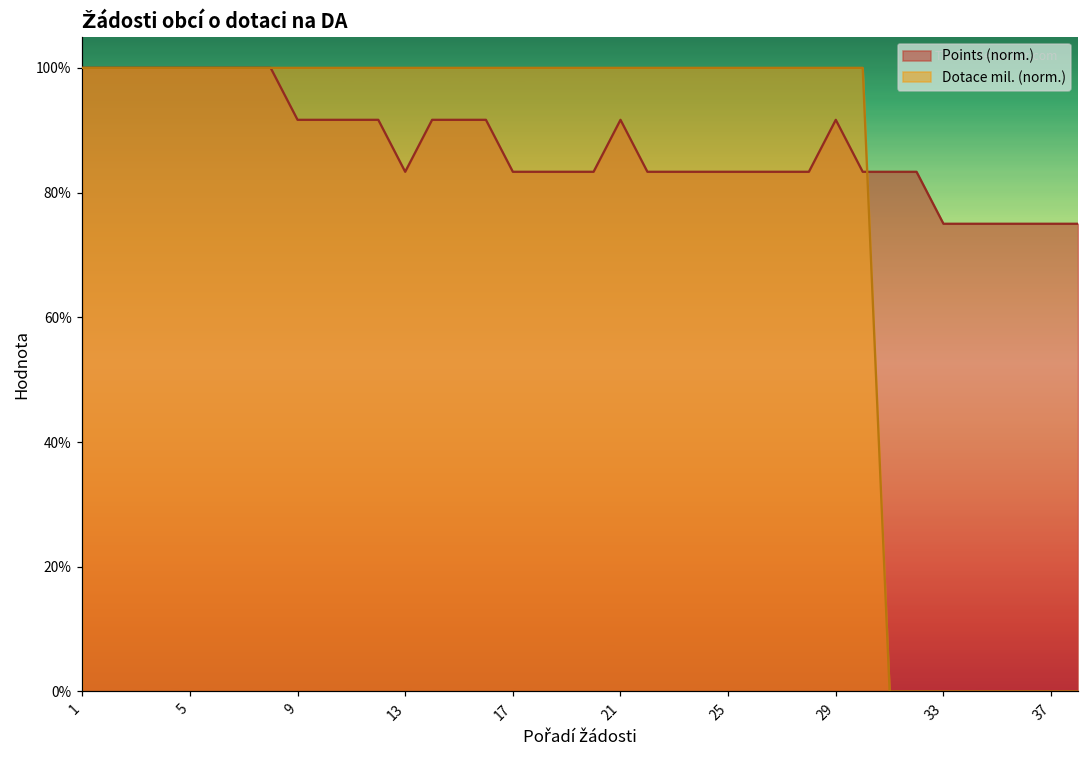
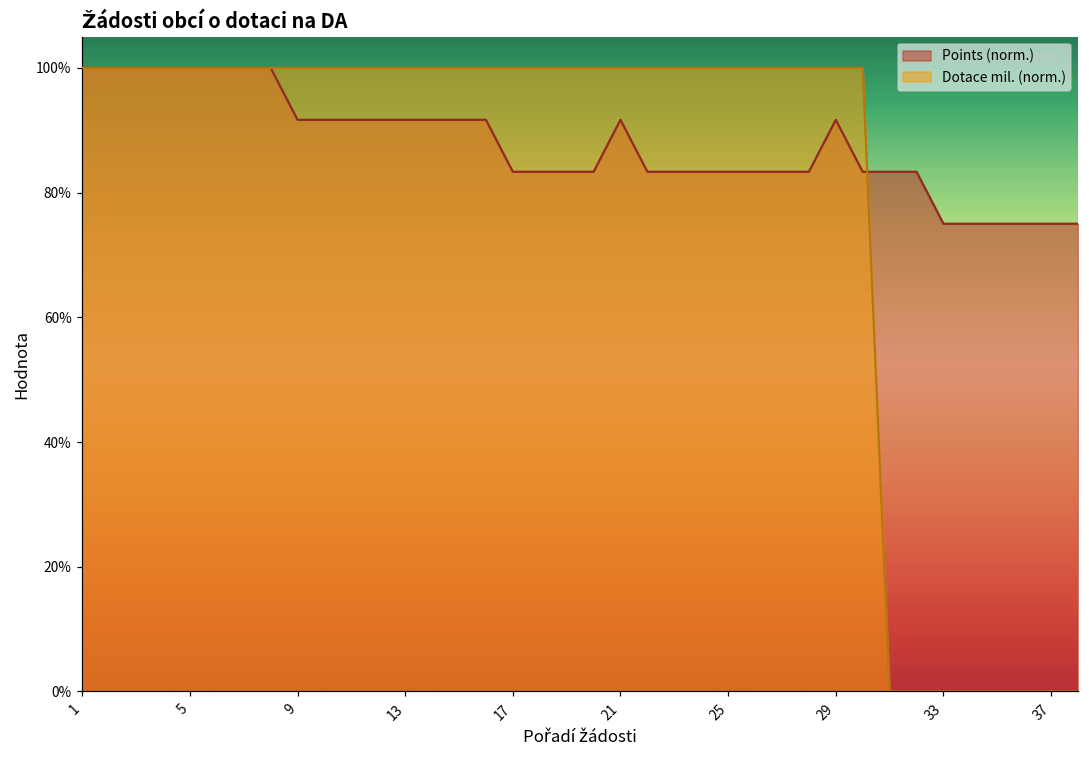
Points (norm.), 13: 83% -> 92%
